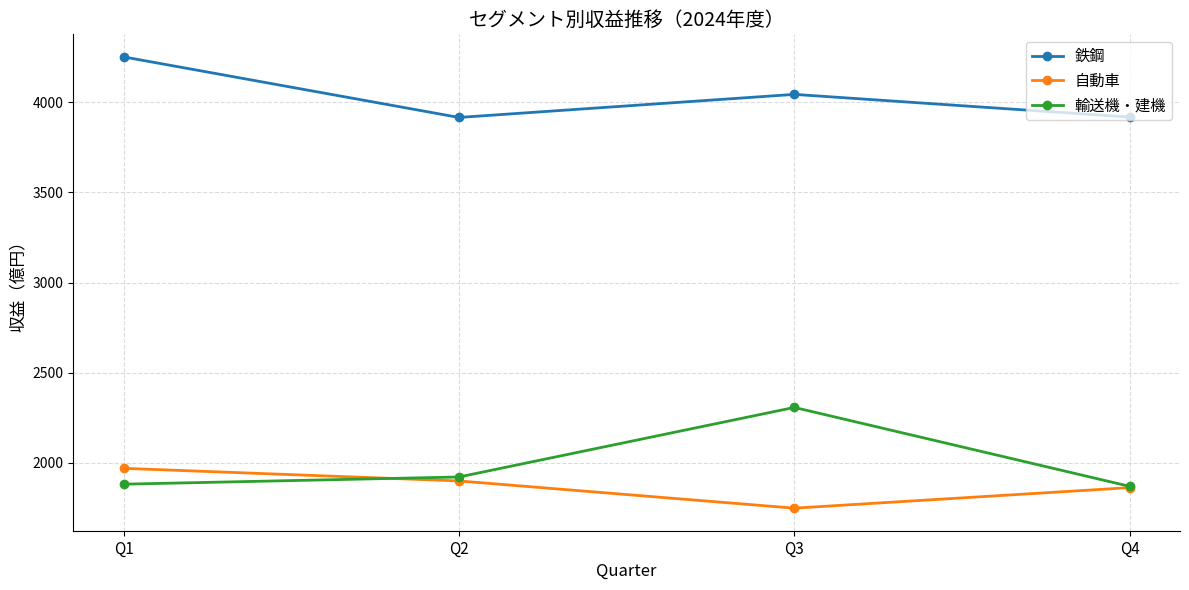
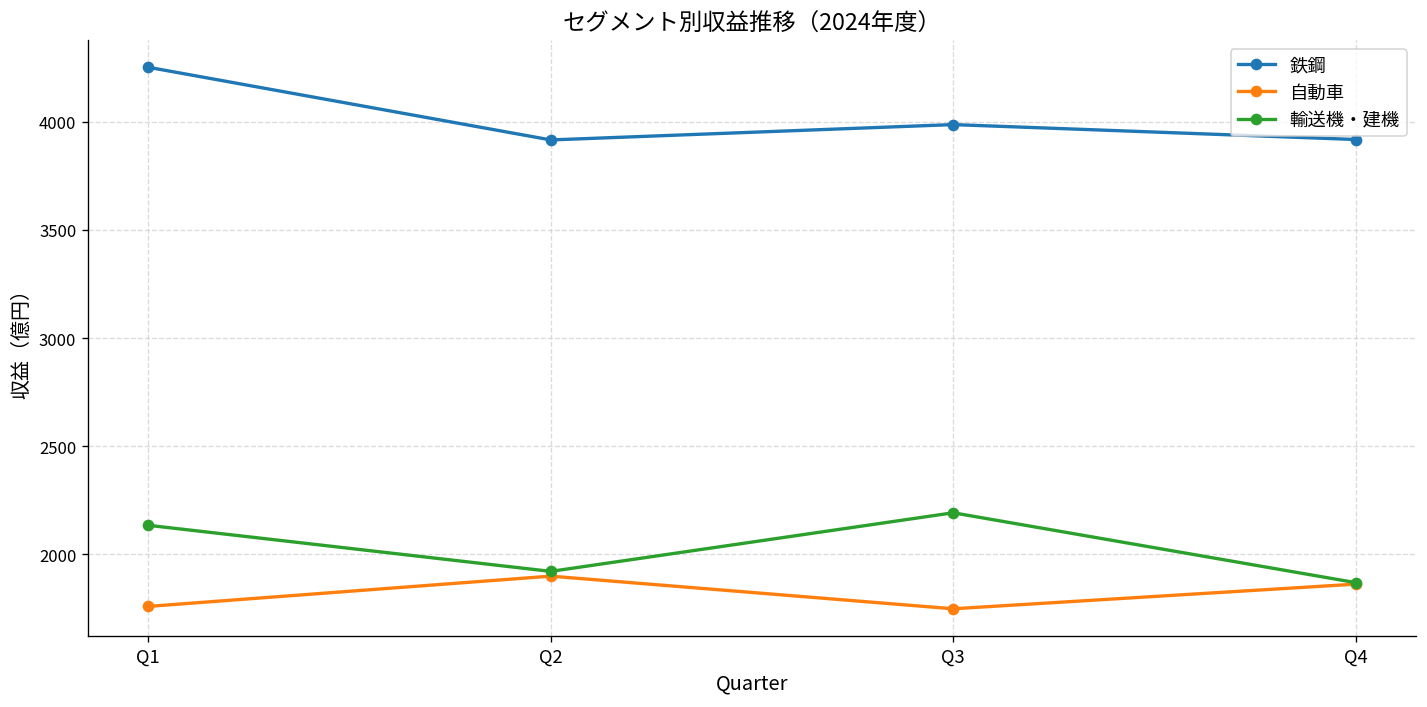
自動車, Q1: 1970 -> 1760
輸送機・建機, Q1: 1880 -> 2130
鉄鋼, Q3: 4040 -> 3990
輸送機・建機, Q3: 2310 -> 2190
